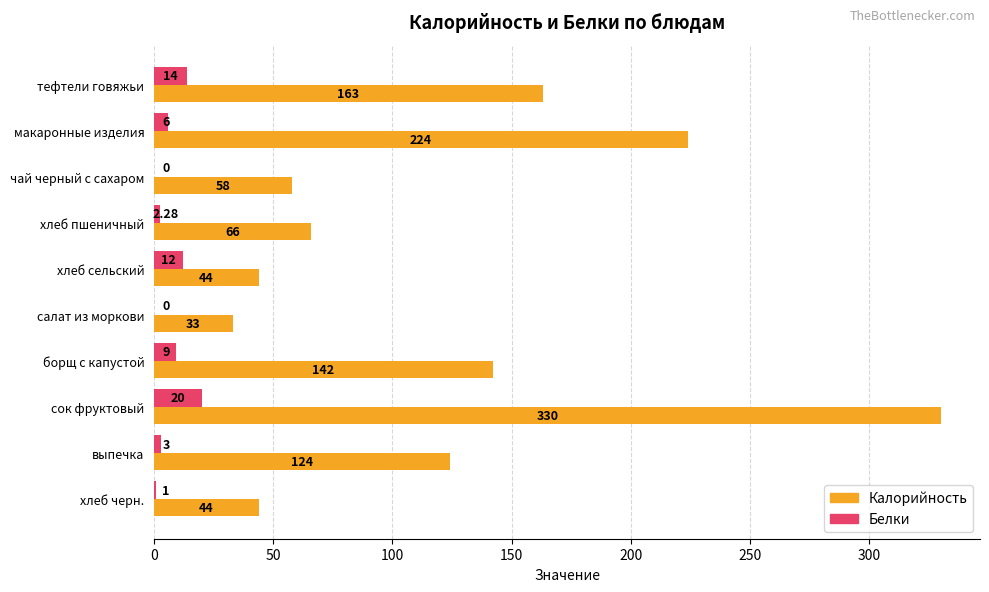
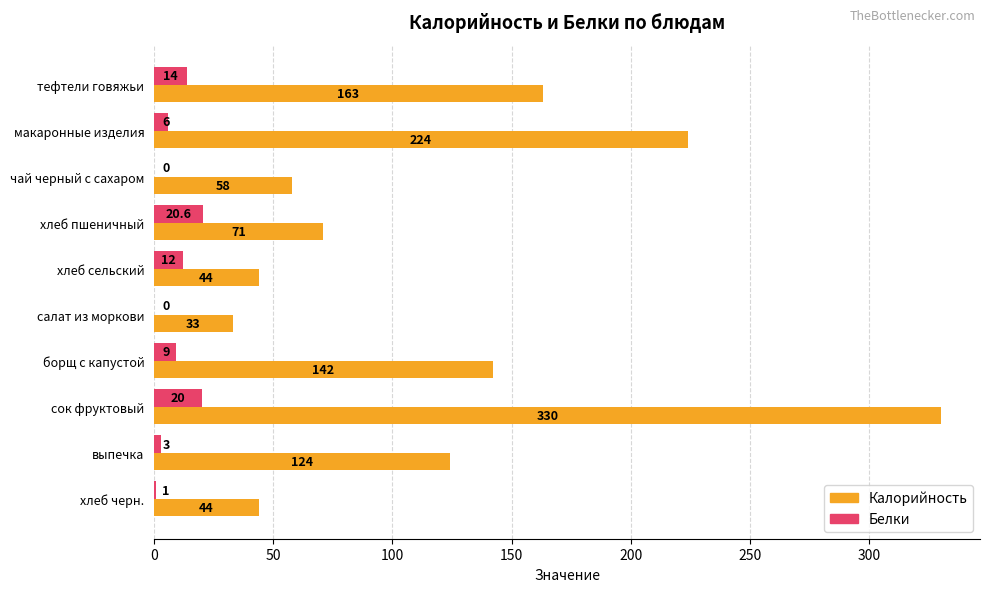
Белки, хлеб пшеничный: 2.28 -> 20.6
Калорийность, хлеб пшеничный: 66 -> 71
